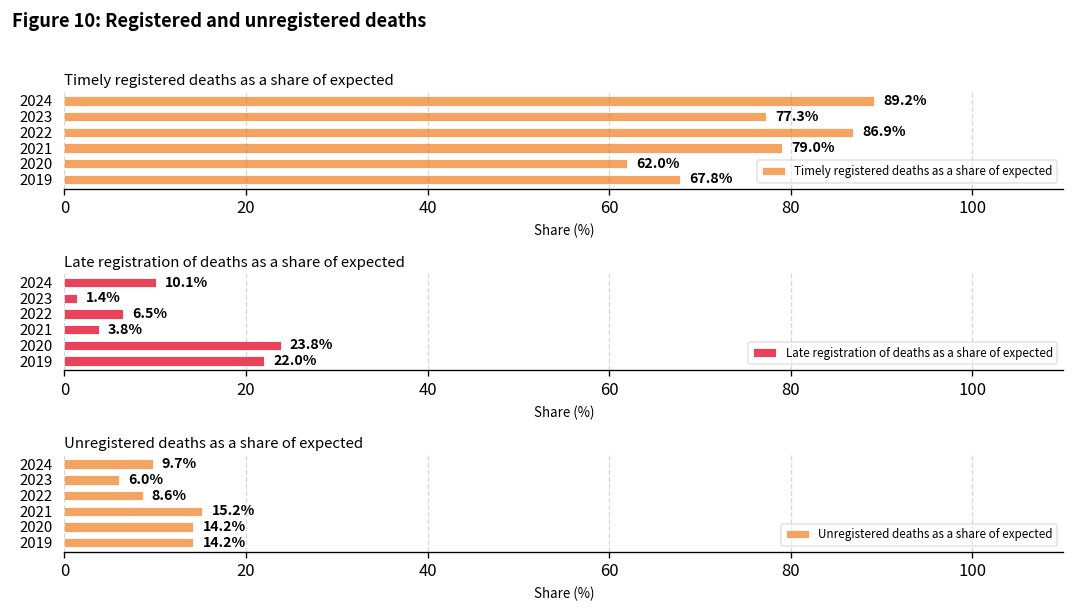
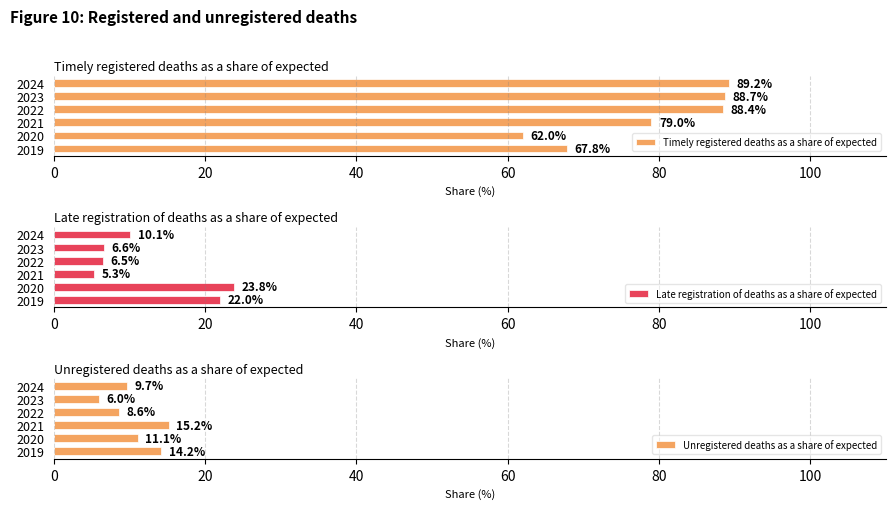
Timely registered deaths as a share of expected, 2023: 77.3% -> 88.7%
Timely registered deaths as a share of expected, 2022: 86.9% -> 88.4%
Late registration of deaths as a share of expected, 2023: 1.4% -> 6.6%
Late registration of deaths as a share of expected, 2021: 3.8% -> 5.3%
Unregistered deaths as a share of expected, 2020: 14.2% -> 11.1%
